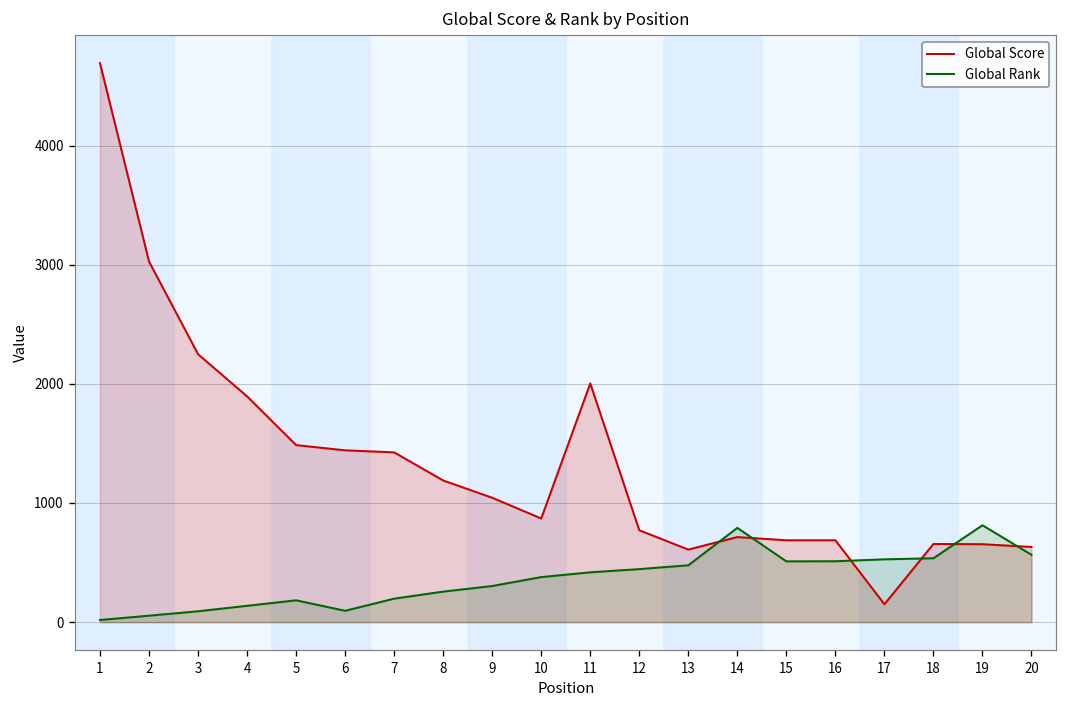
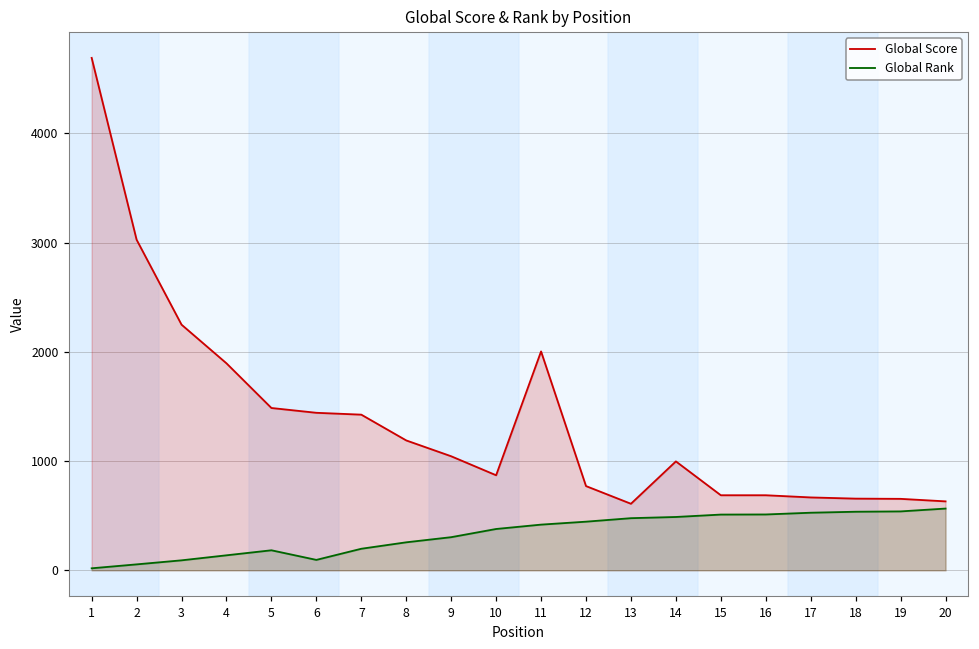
Global Score, 14: 700 -> 1000
Global Rank, 14: 800 -> 500
Global Score, 17: 200 -> 700
Global Rank, 19: 800 -> 500
